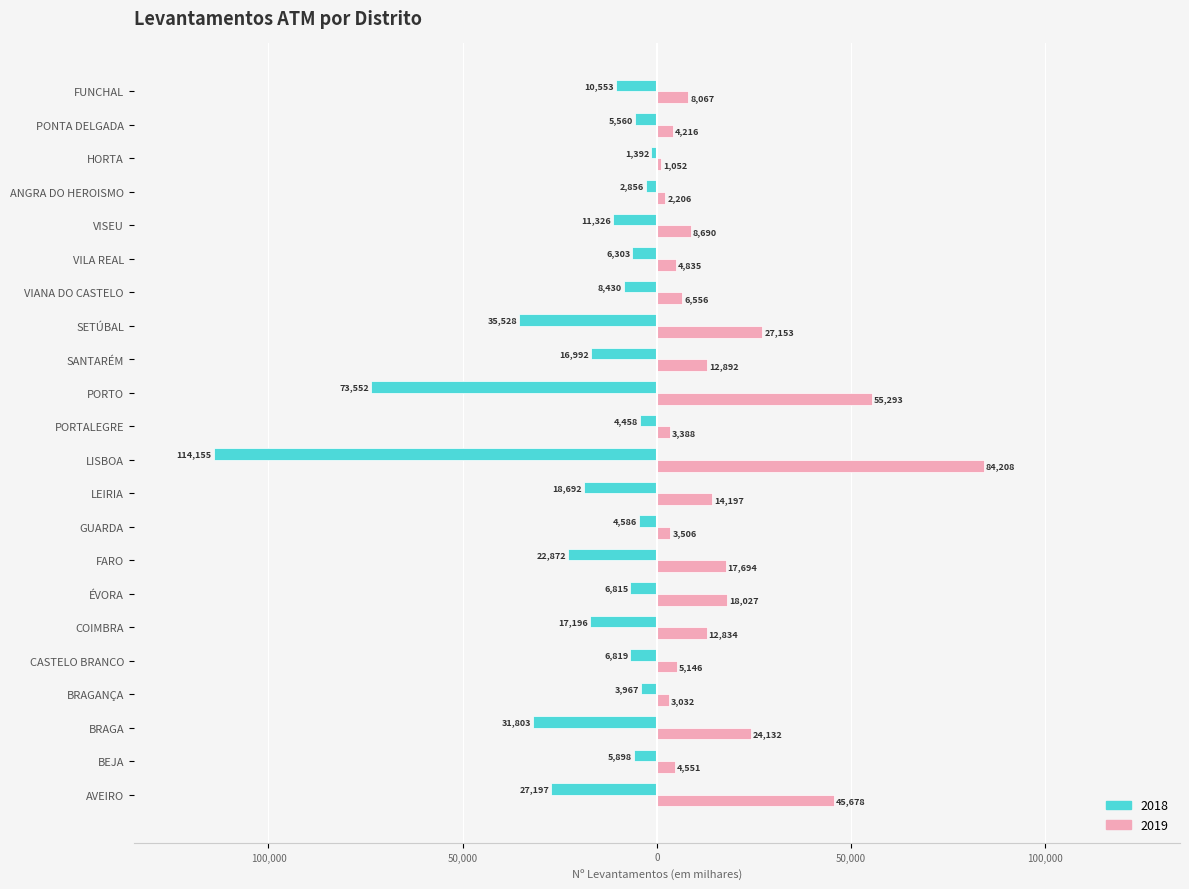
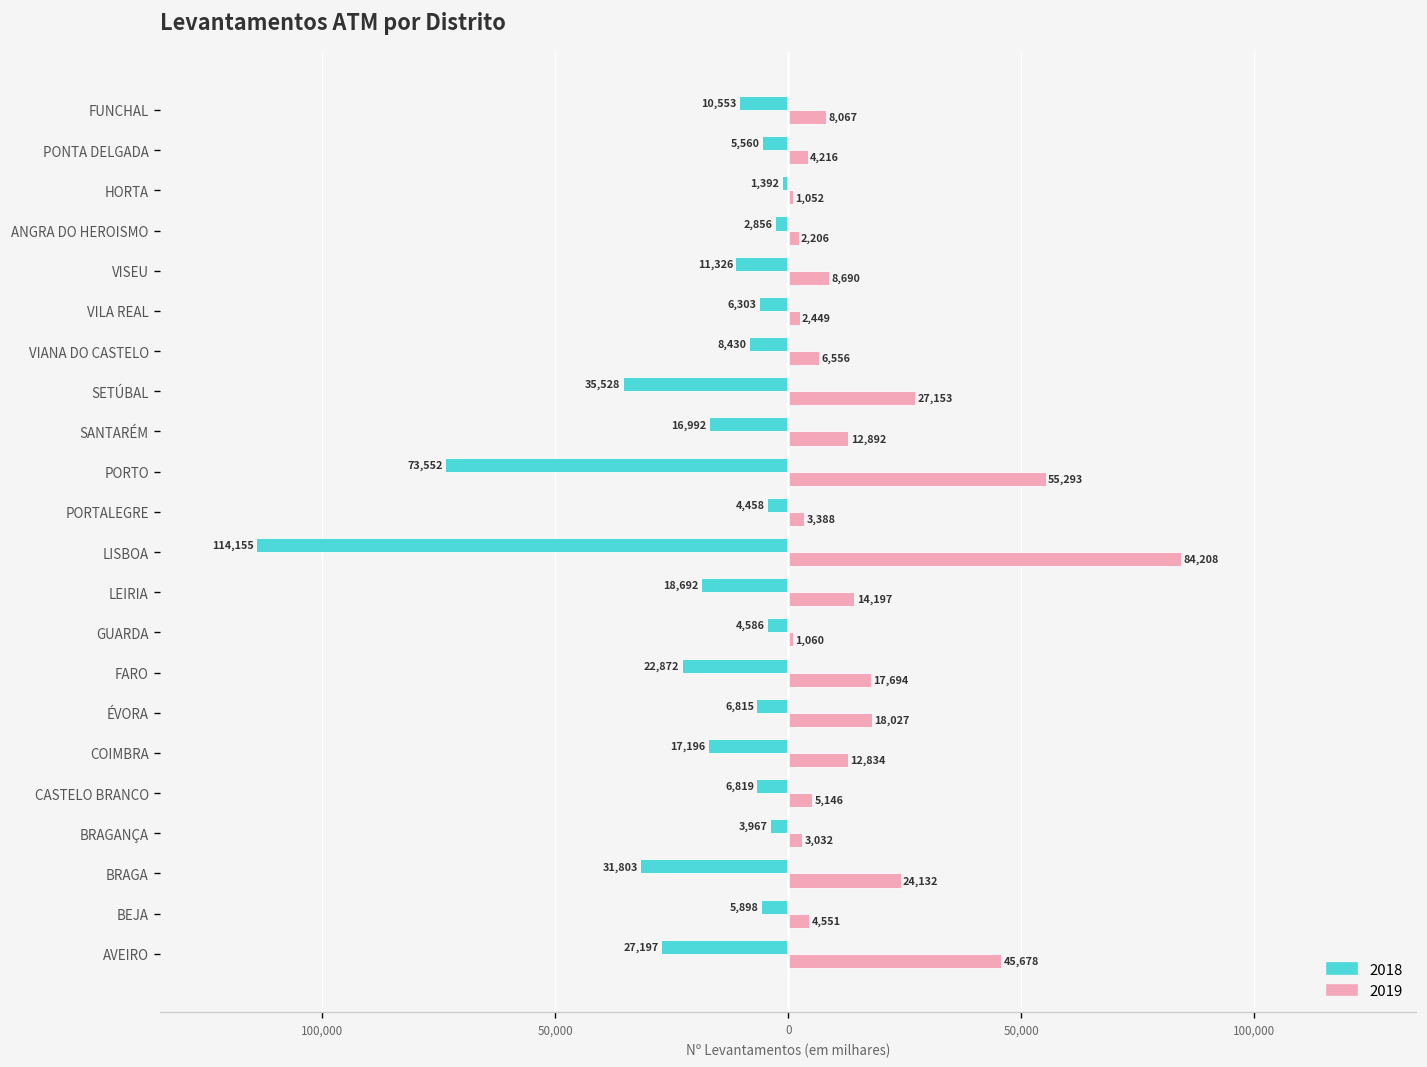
2019, VILA REAL: 4,835 -> 2,449
2019, GUARDA: 3,506 -> 1,060
